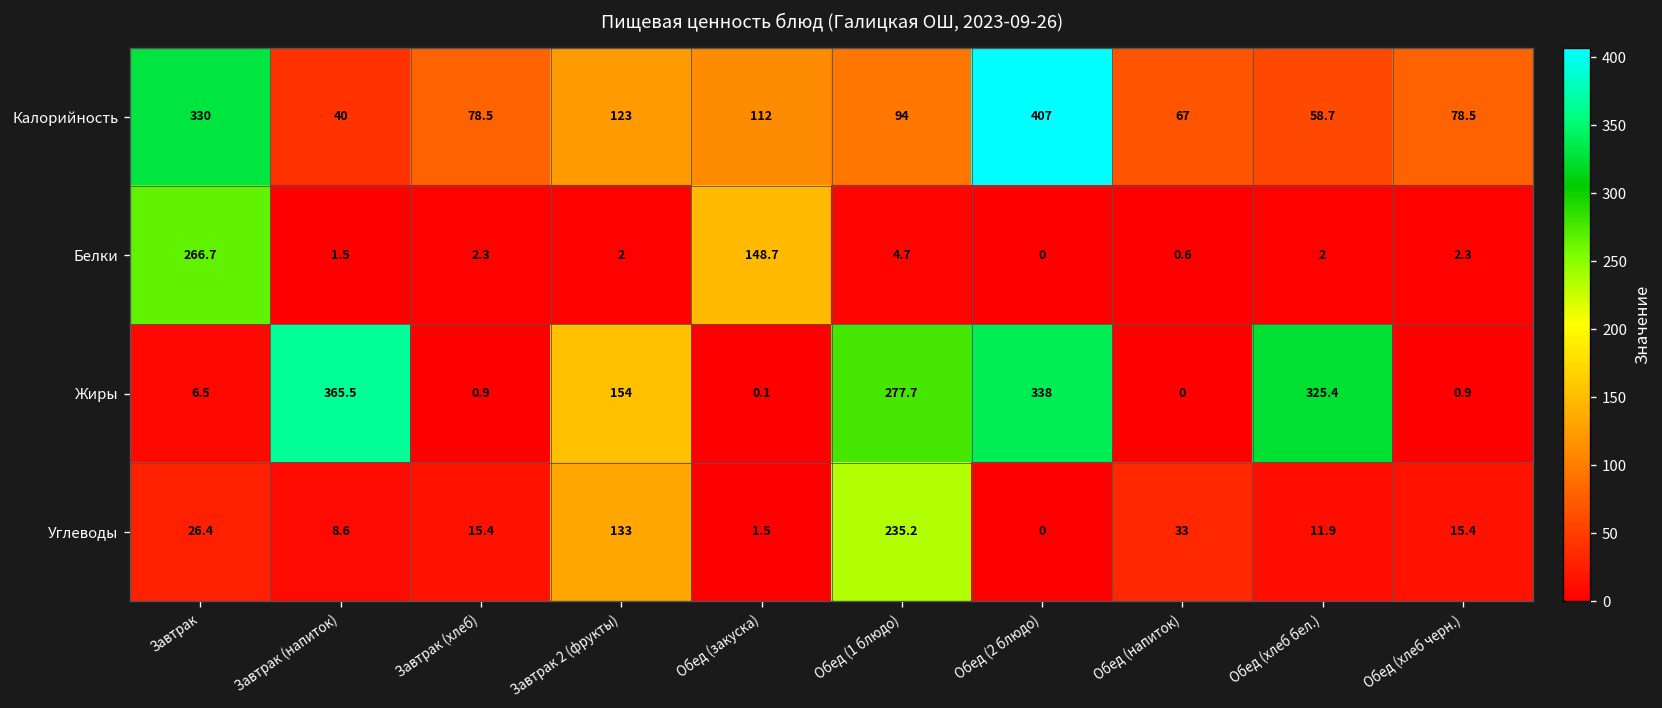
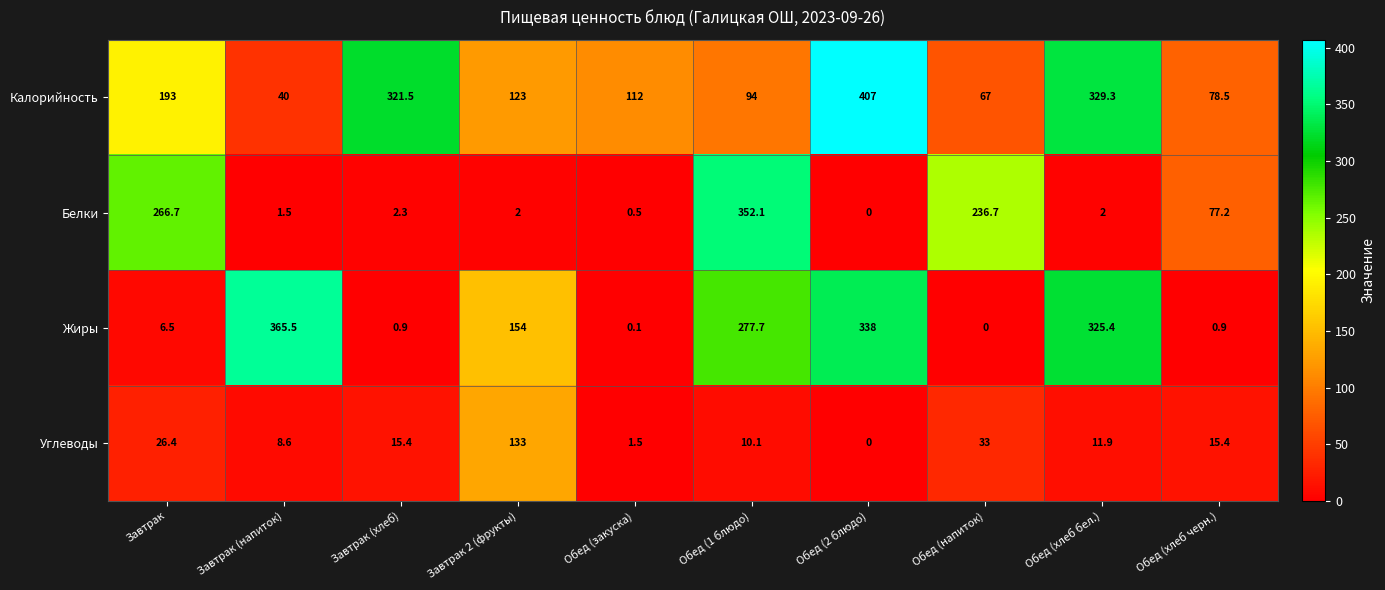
Калорийность, Завтрак: 330 -> 193
Калорийность, Завтрак (хлеб): 78.5 -> 321.5
Калорийность, Обед (хлеб бел.): 58.7 -> 329.3
Белки, Обед (закуска): 148.7 -> 0.5
Белки, Обед (1 блюдо): 4.7 -> 352.1
Белки, Обед (напиток): 0.6 -> 236.7
Белки, Обед (хлеб черн.): 2.3 -> 77.2
Углеводы, Обед (1 блюдо): 235.2 -> 10.1
